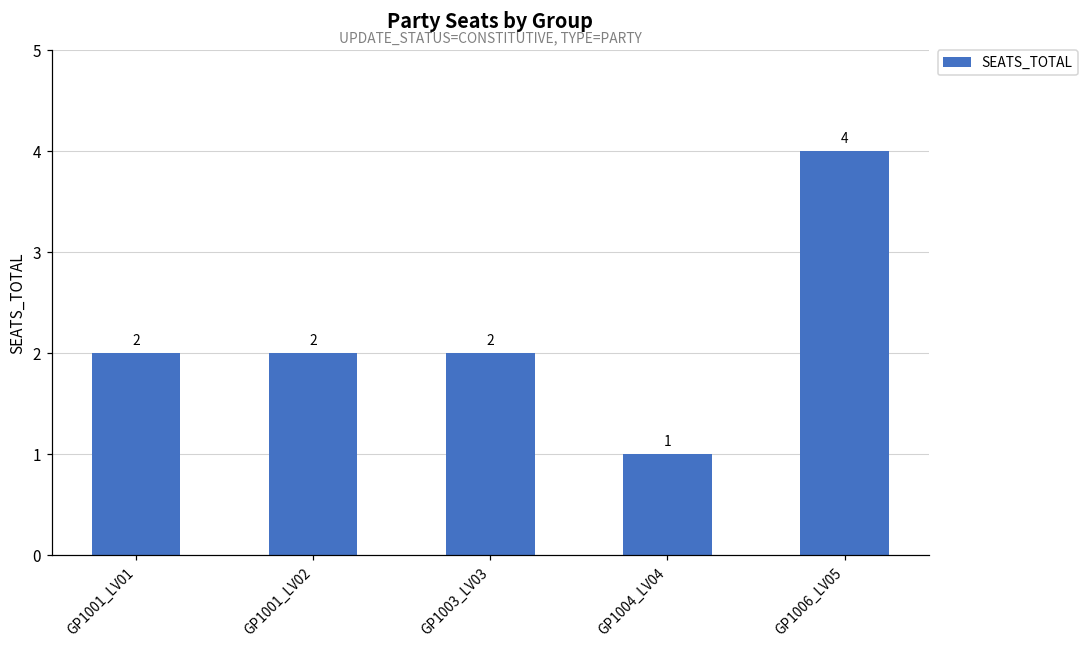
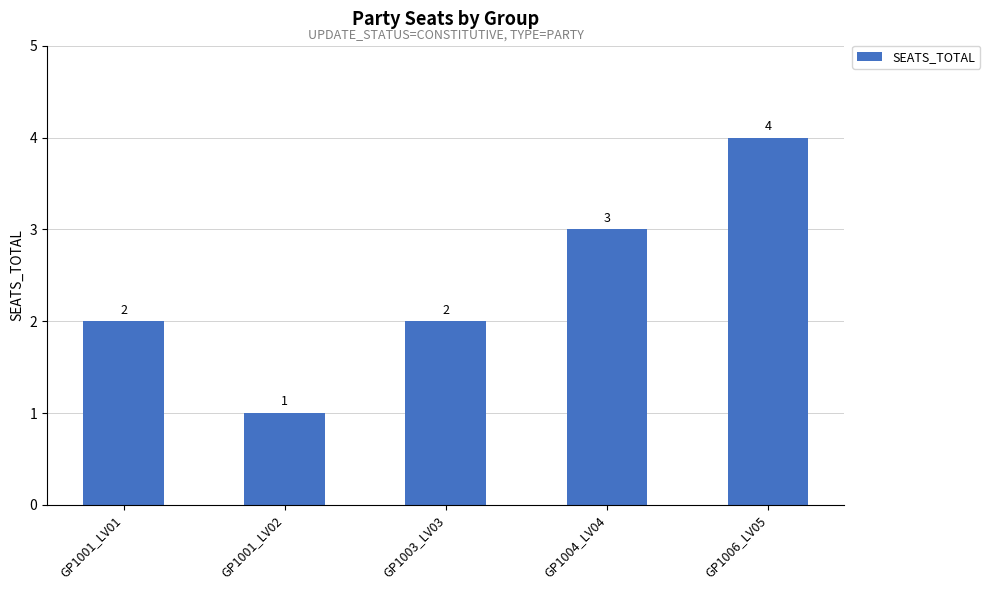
GP1001_LV02: 2 -> 1
GP1004_LV04: 1 -> 3
